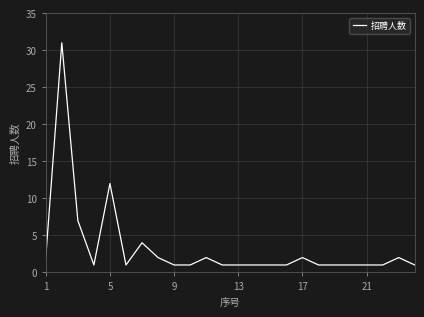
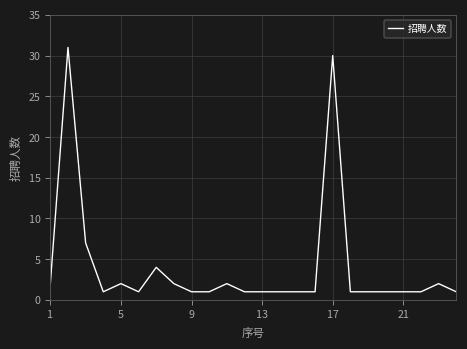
5: 12 -> 2
17: 2 -> 30
